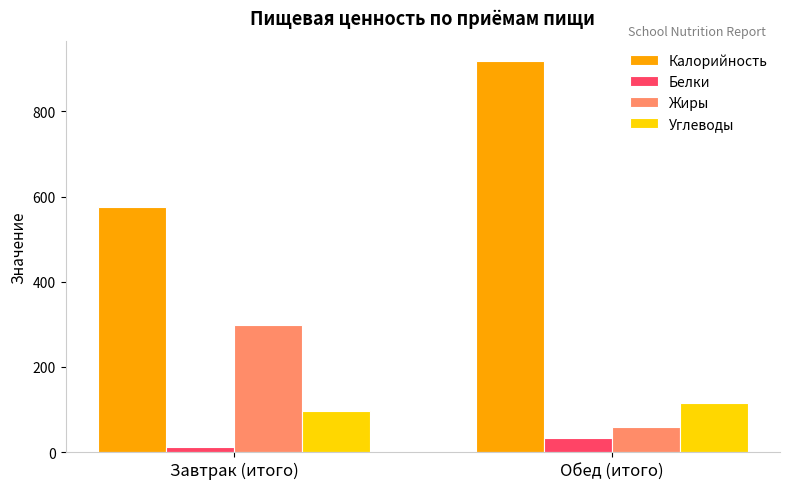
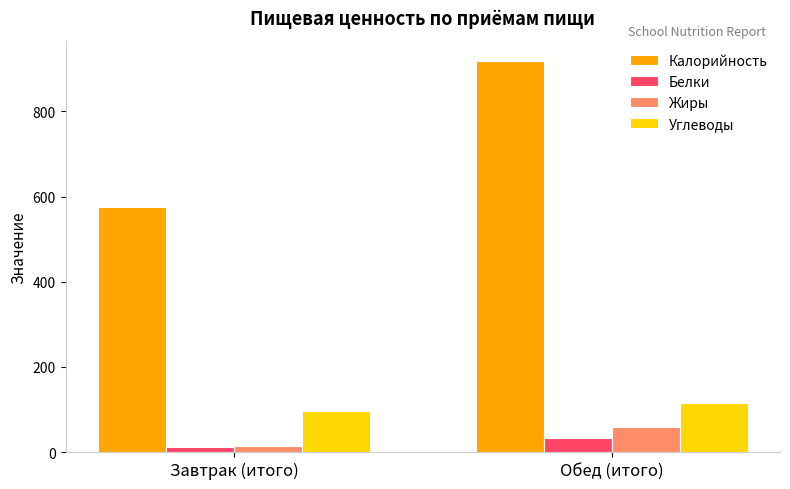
Жиры, Завтрак (итого): 300 -> 20
